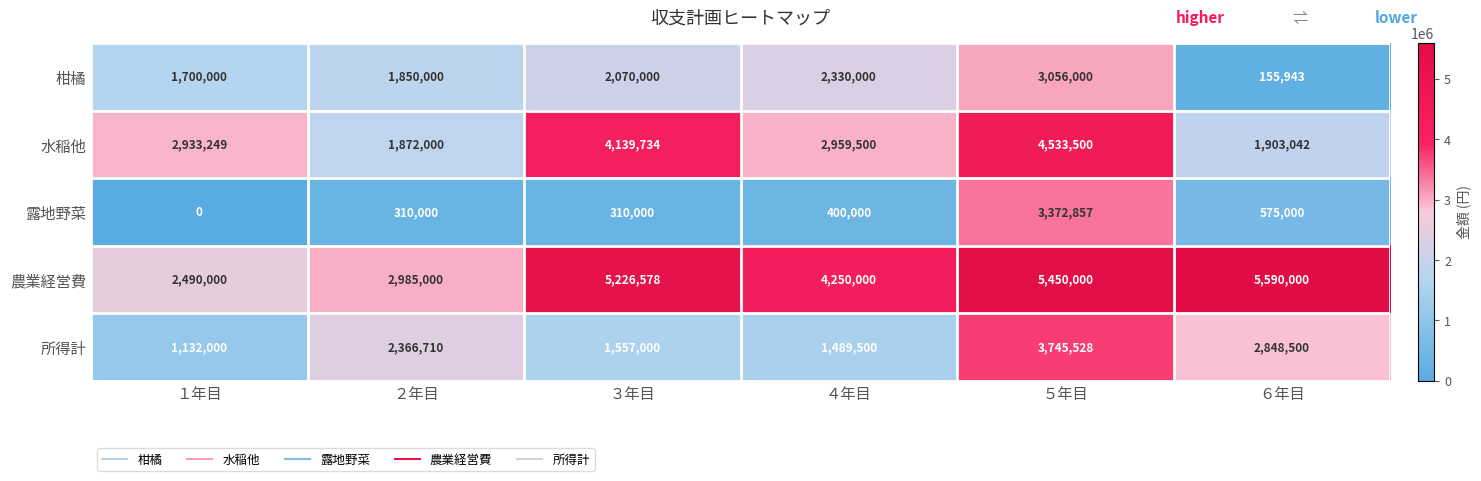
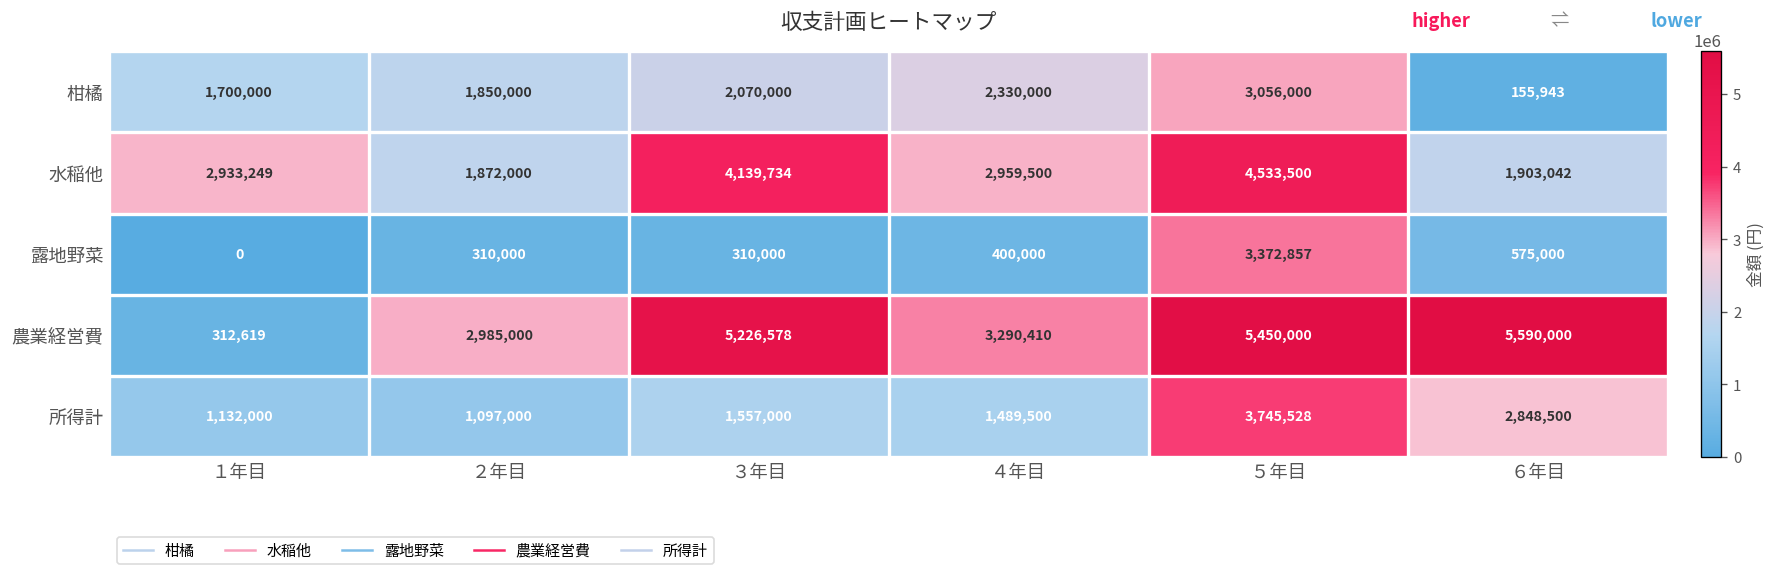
農業経営費, １年目: 2,490,000 -> 312,619
農業経営費, ４年目: 4,250,000 -> 3,290,410
所得計, ２年目: 2,366,710 -> 1,097,000
